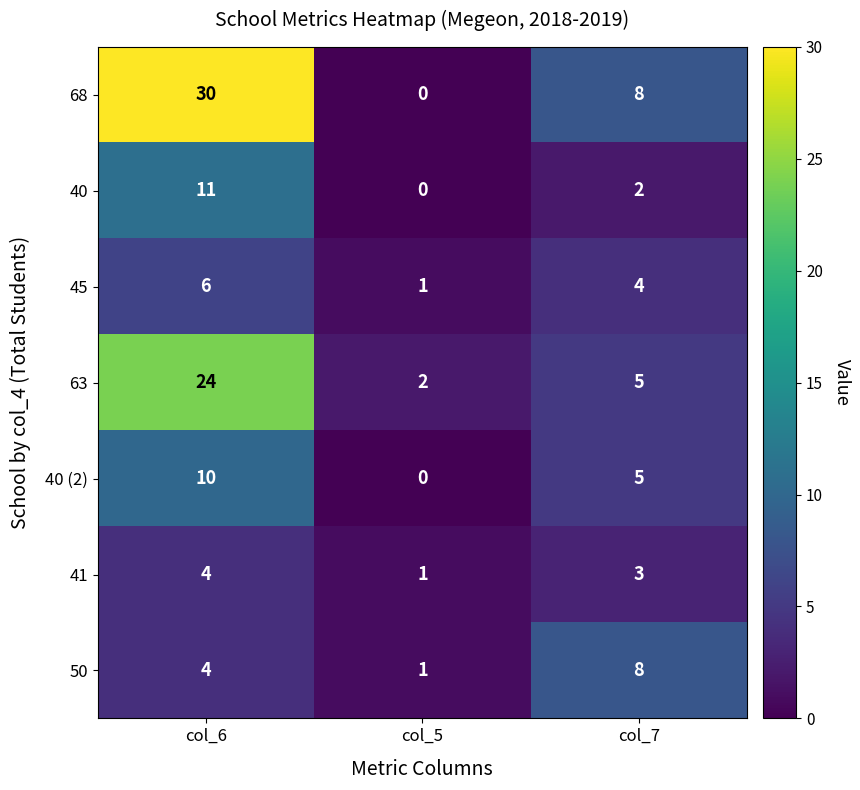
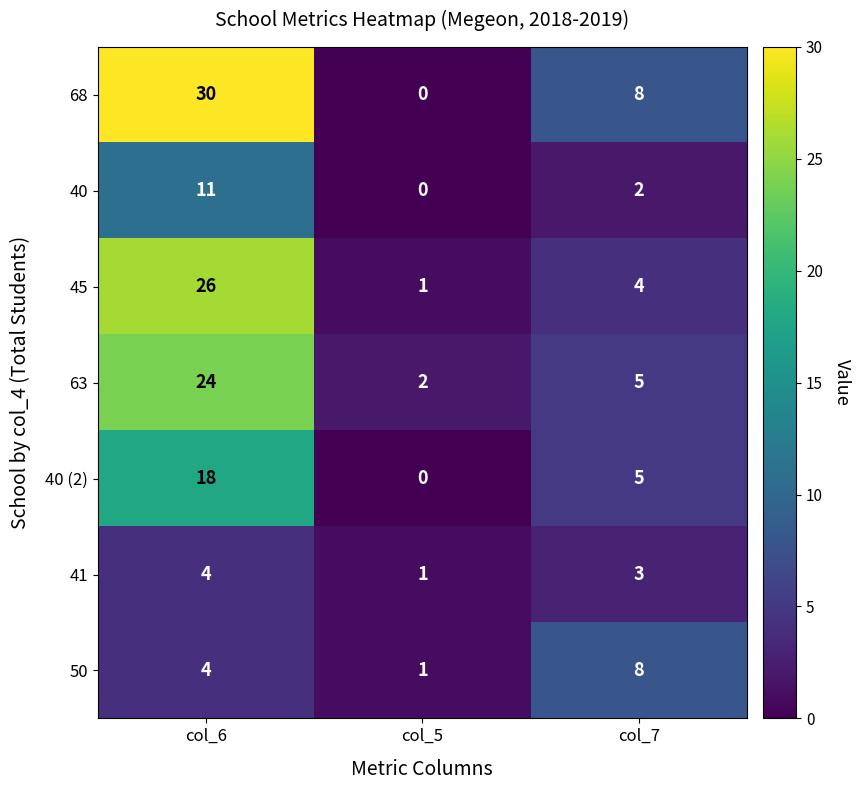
45, col_6: 6 -> 26
40 (2), col_6: 10 -> 18
